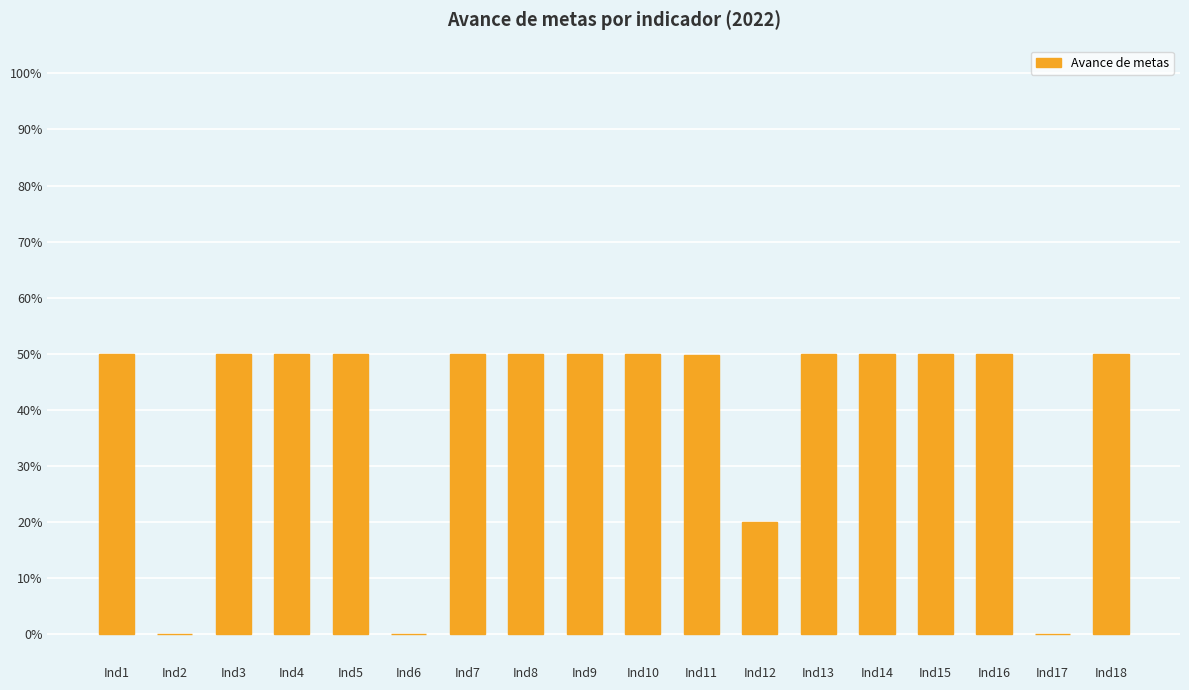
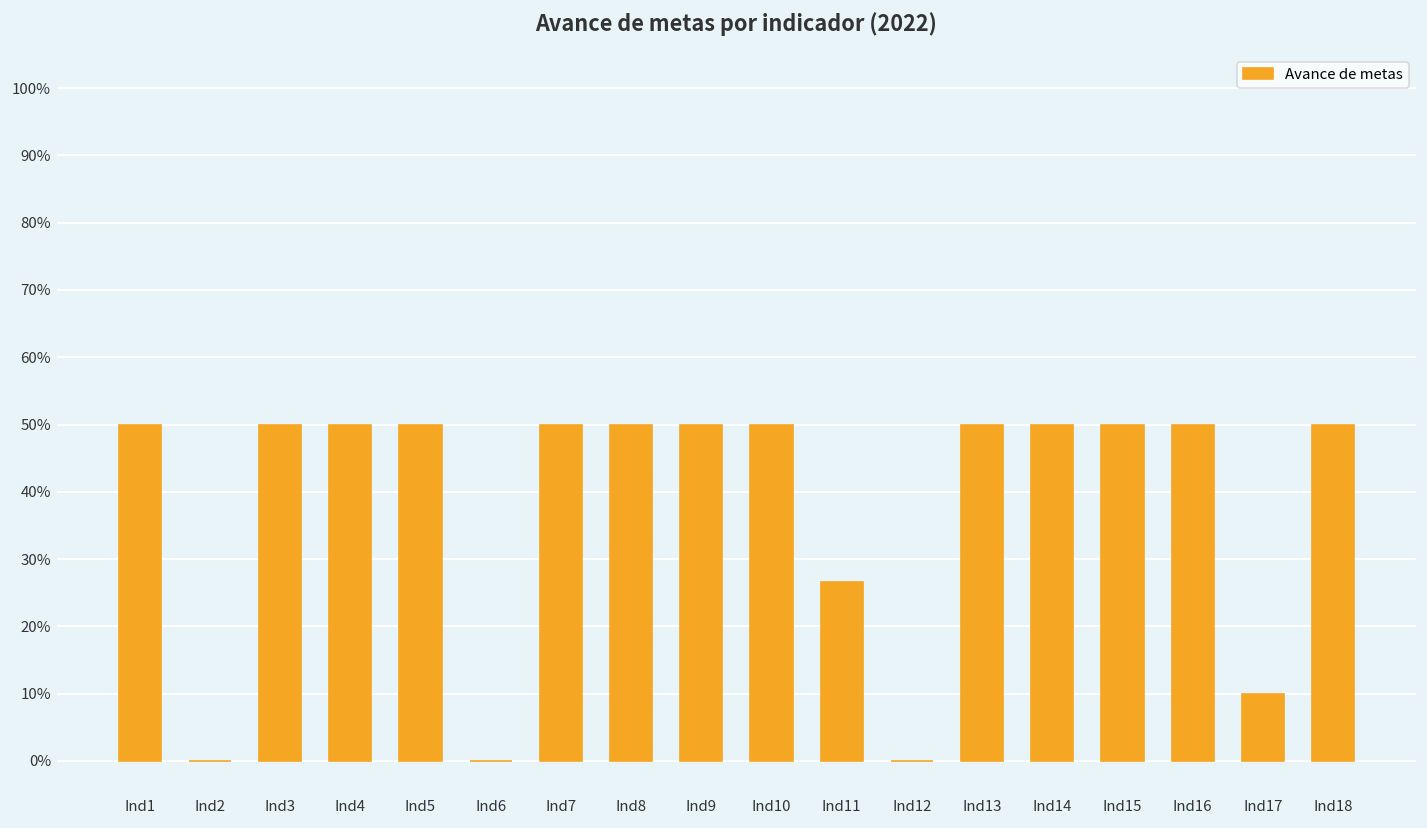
Ind11: 50% -> 27%
Ind12: 20% -> 0%
Ind17: 0% -> 10%
